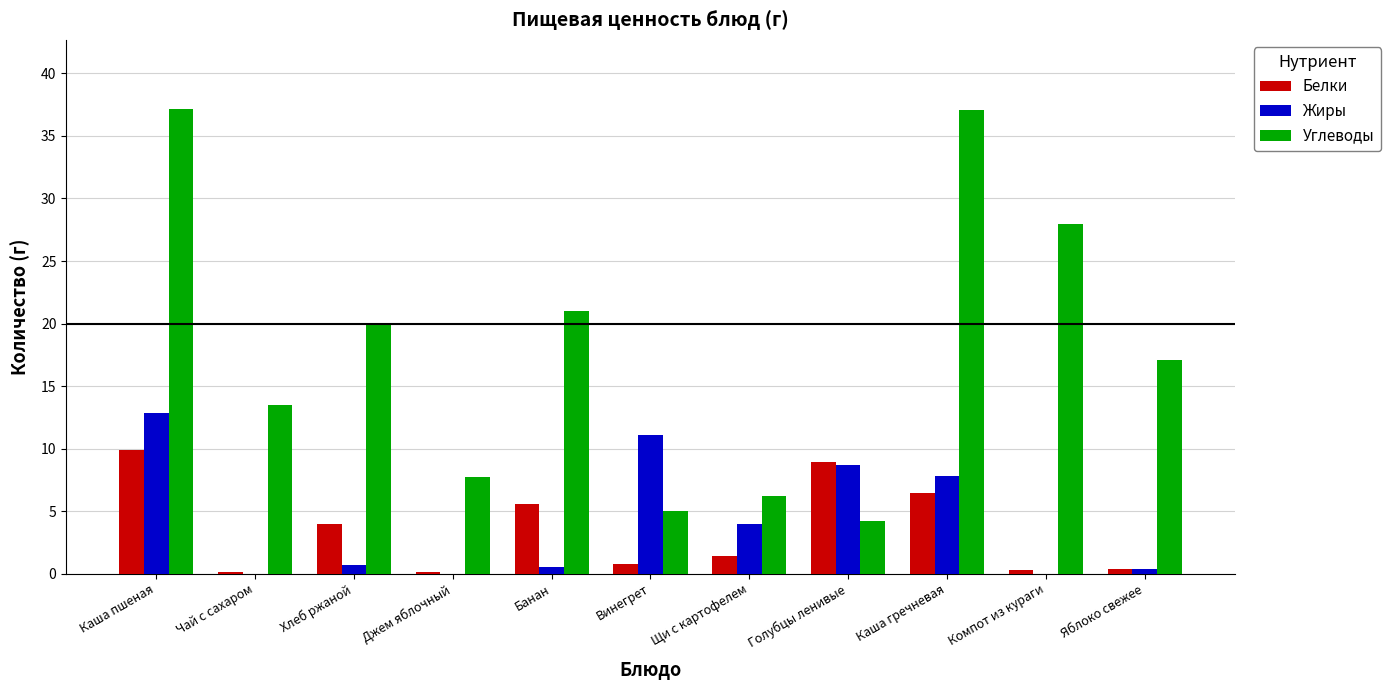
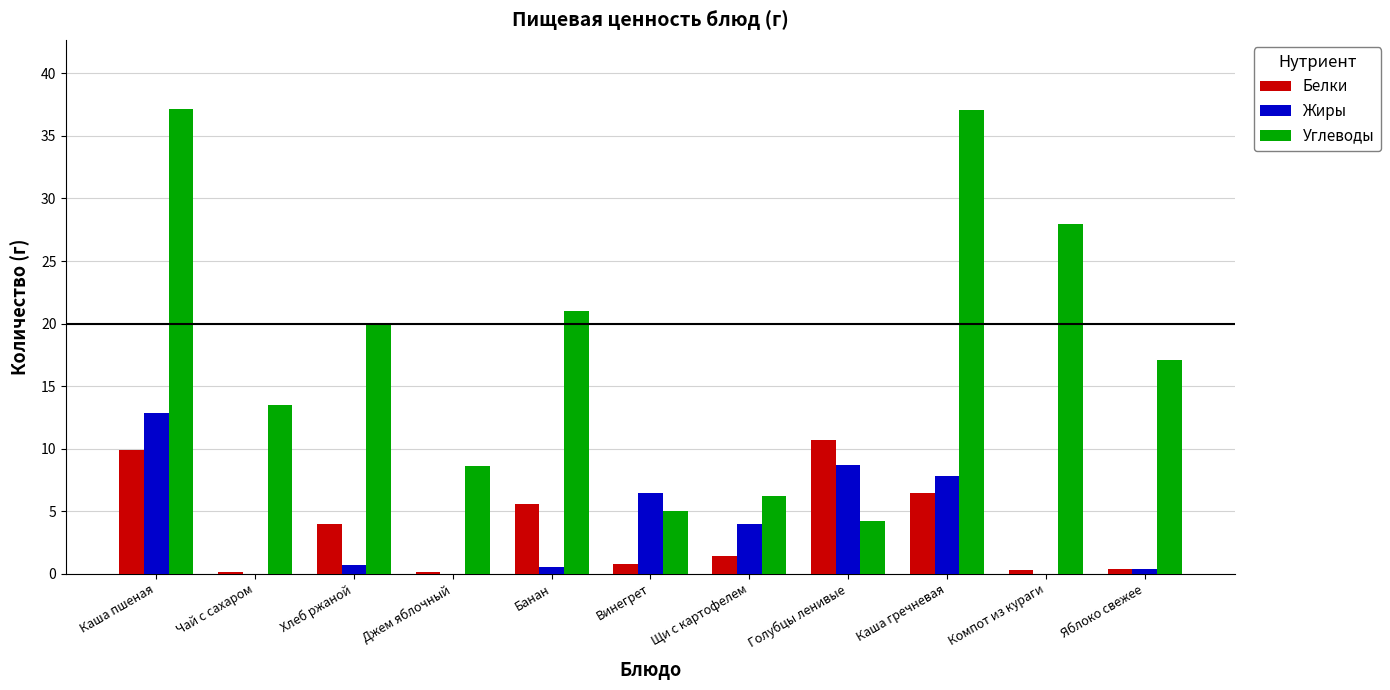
Углеводы, Джем яблочный: 7.7 -> 8.6
Жиры, Винегрет: 11.1 -> 6.5
Белки, Голубцы ленивые: 8.9 -> 10.7
